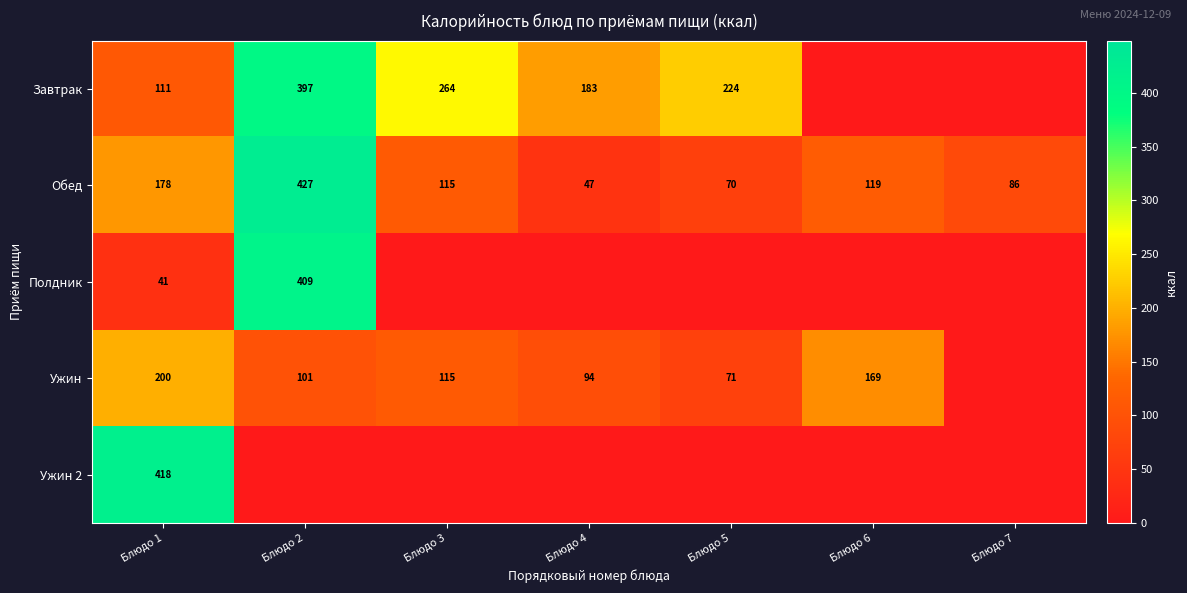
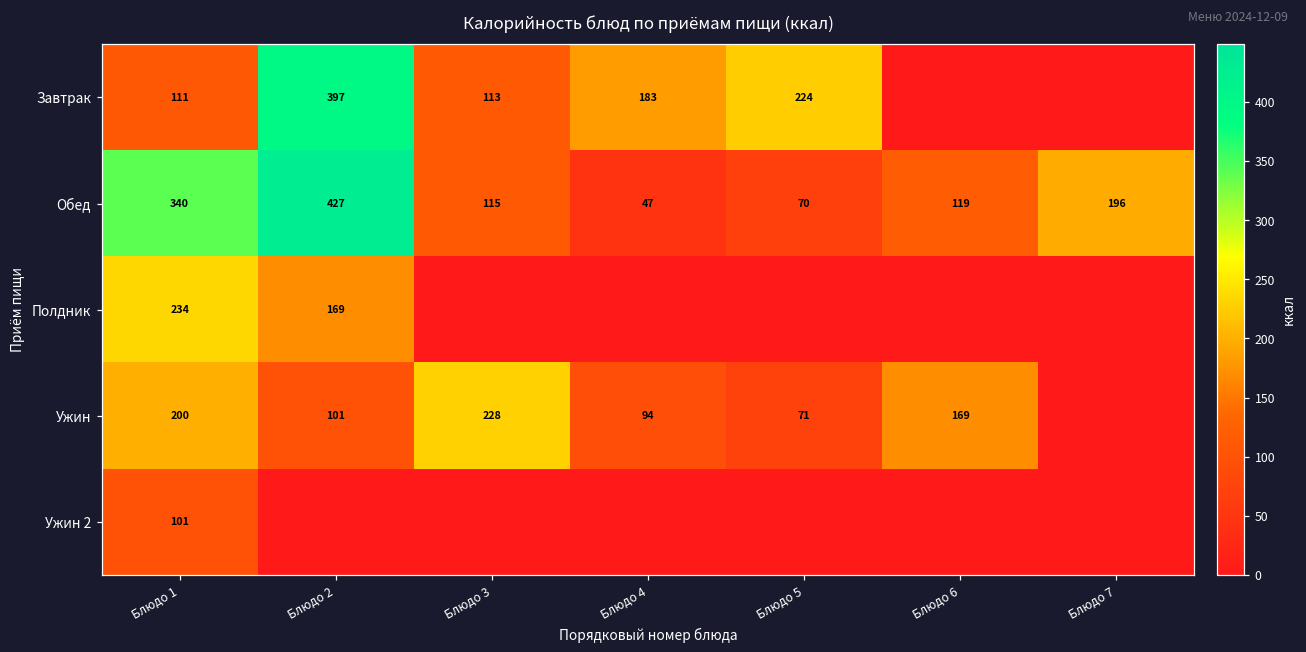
Завтрак, Блюдо 3: 264 -> 113
Обед, Блюдо 1: 178 -> 340
Обед, Блюдо 7: 86 -> 196
Полдник, Блюдо 1: 41 -> 234
Полдник, Блюдо 2: 409 -> 169
Ужин, Блюдо 3: 115 -> 228
Ужин 2, Блюдо 1: 418 -> 101
